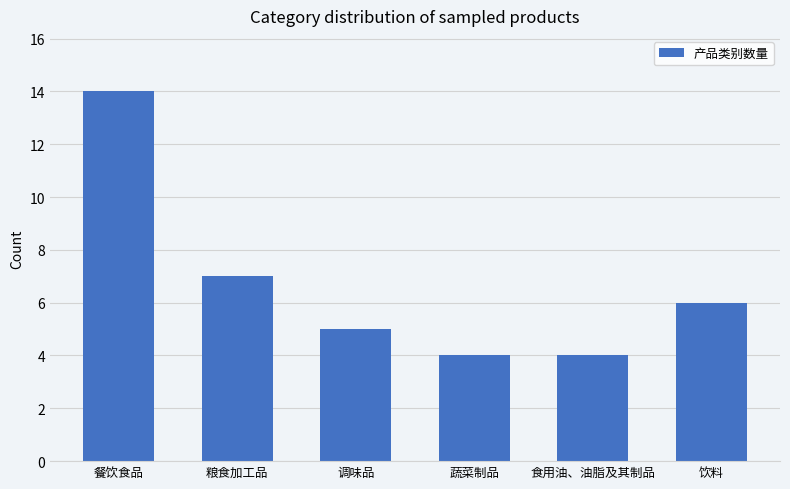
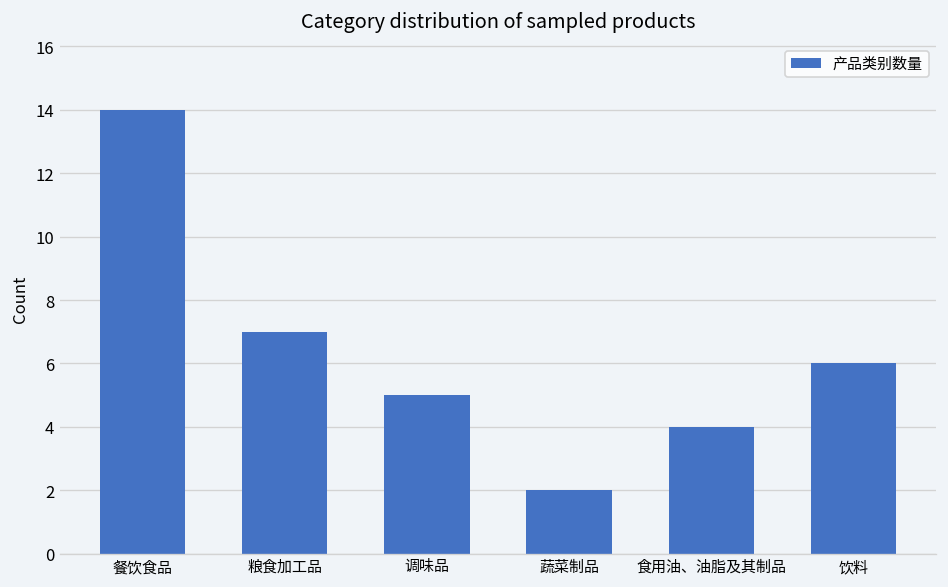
蔬菜制品: 4 -> 2
